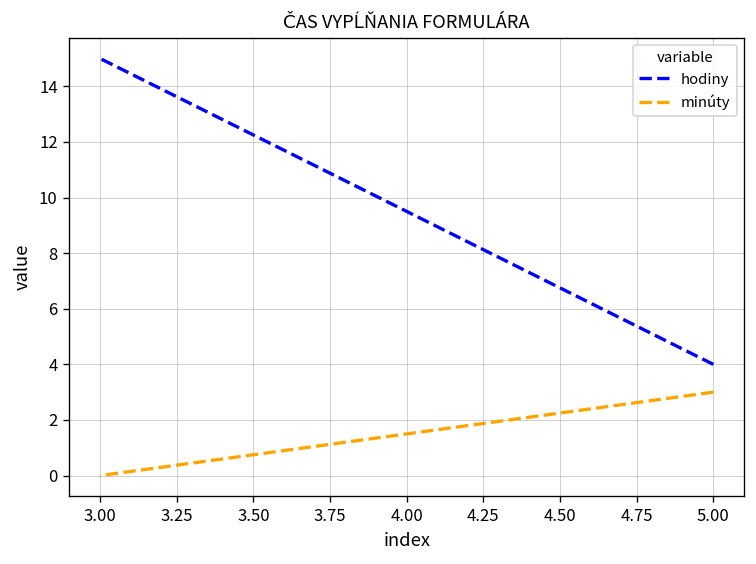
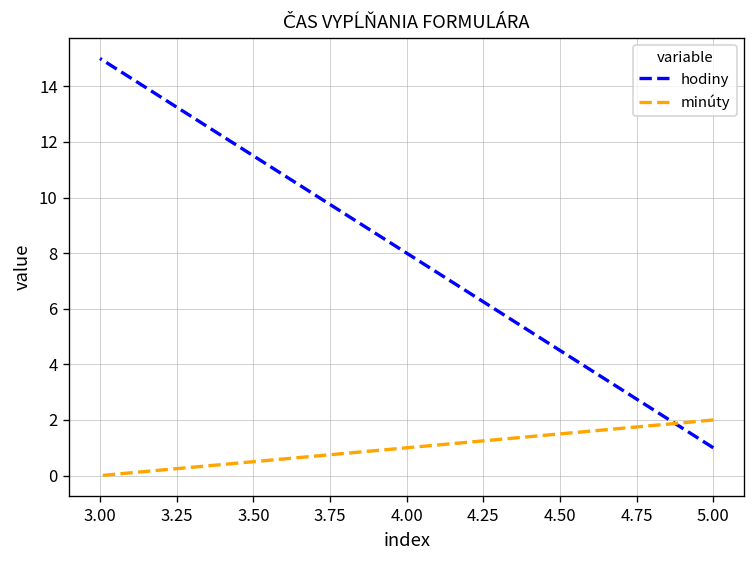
hodiny, 5.00: 4 -> 1
minúty, 5.00: 3 -> 2
